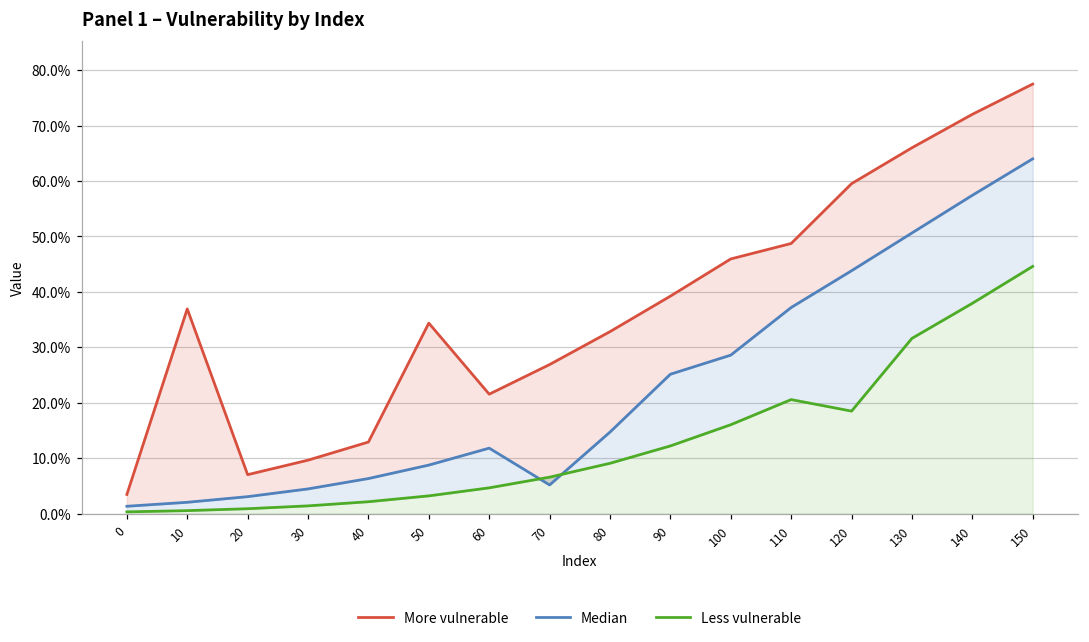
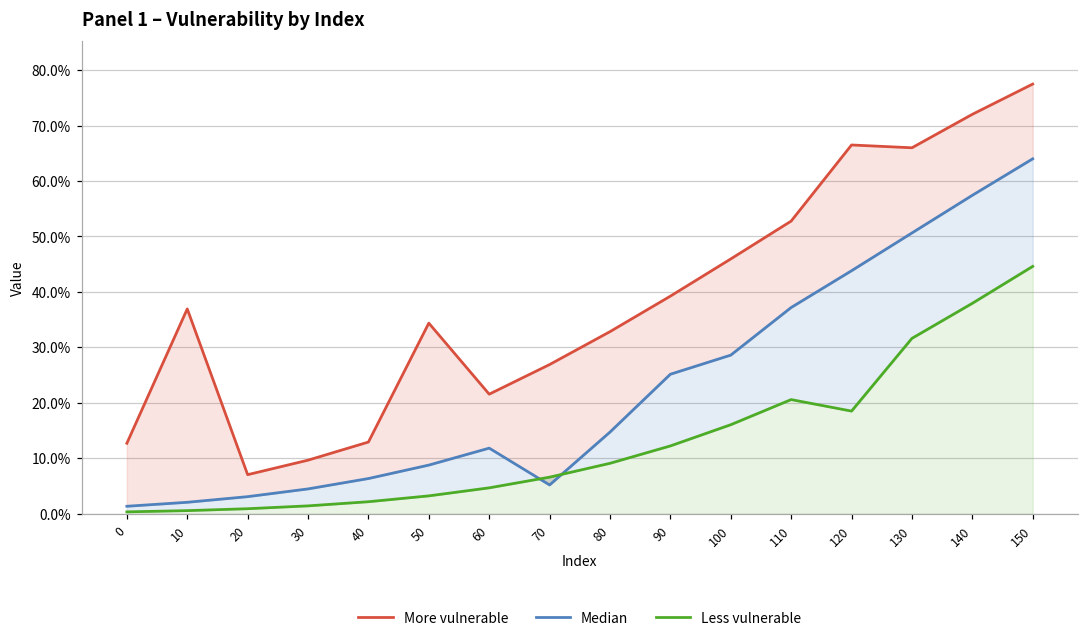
More vulnerable, 0: 3% -> 13%
More vulnerable, 110: 49% -> 53%
More vulnerable, 120: 60% -> 66%
